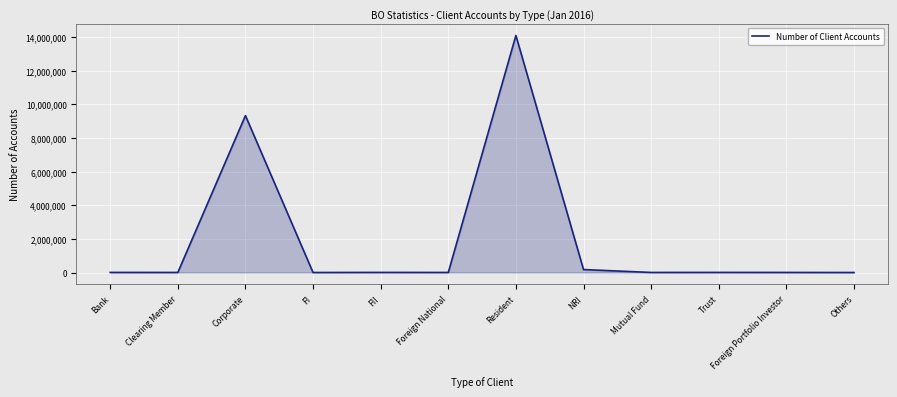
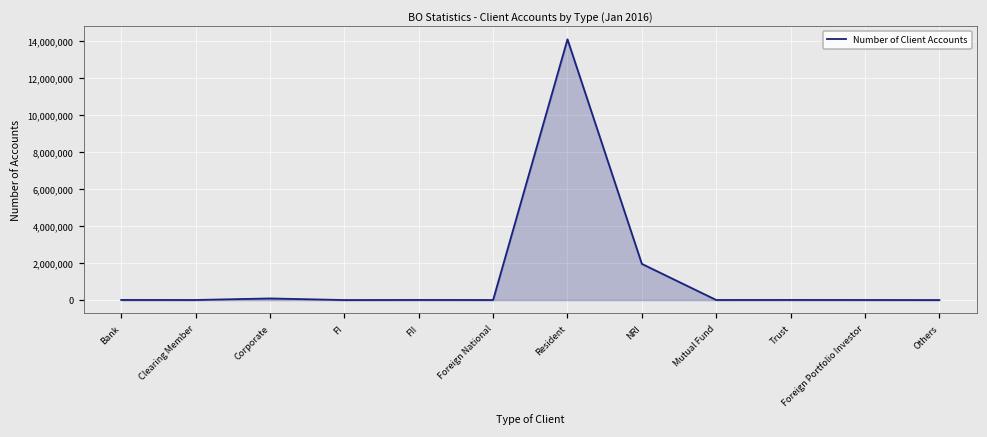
Corporate: 9,300,000 -> 100,000
NRI: 200,000 -> 2,000,000
